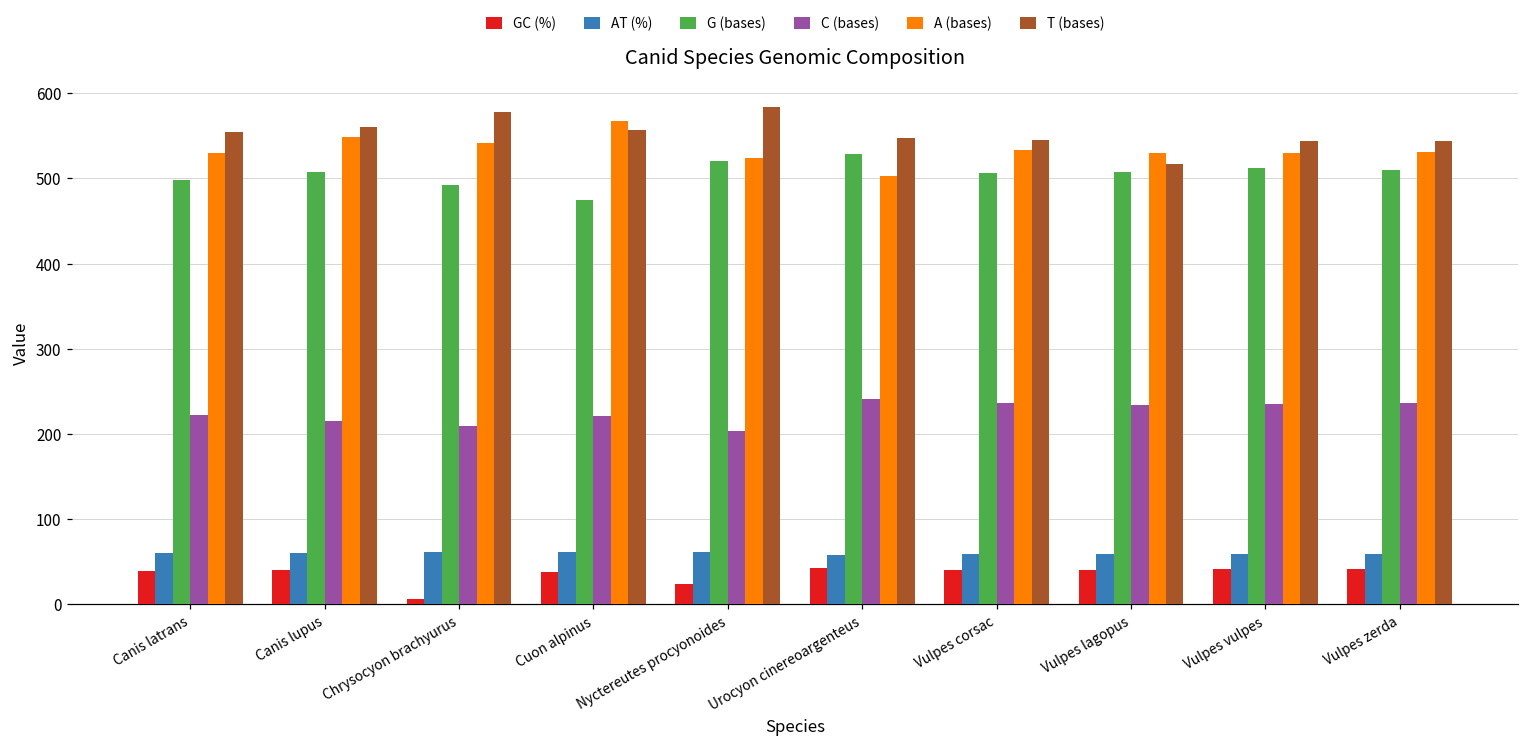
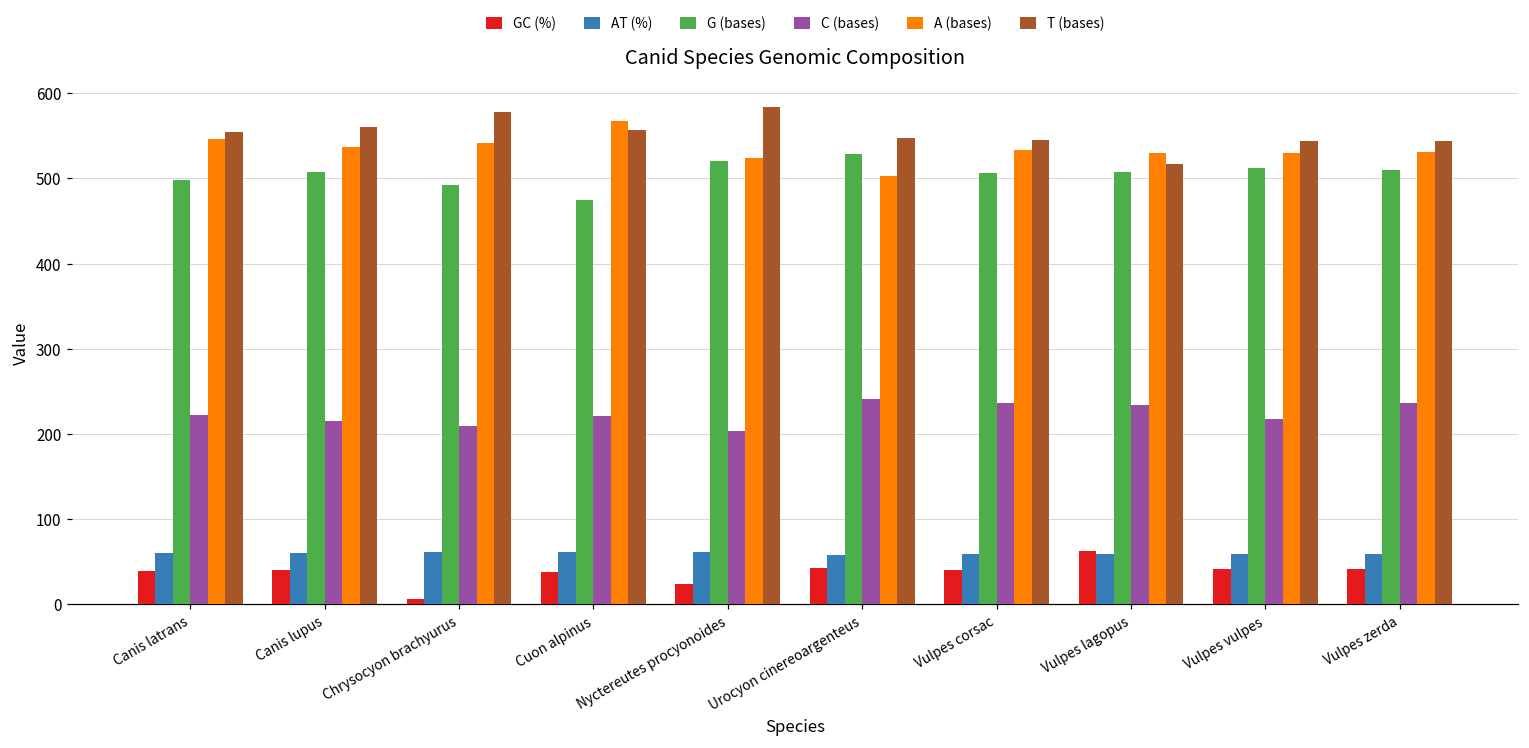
A (bases), Canis latrans: 530 -> 550
A (bases), Canis lupus: 550 -> 540
GC (%), Vulpes lagopus: 40 -> 60
C (bases), Vulpes vulpes: 240 -> 220
